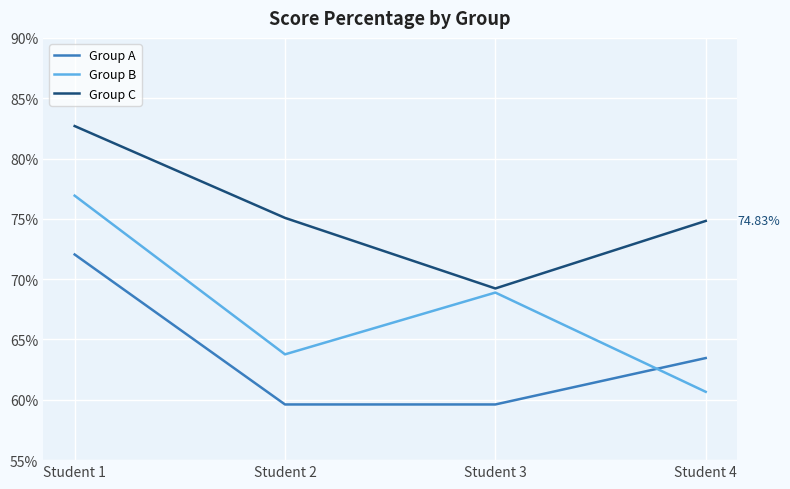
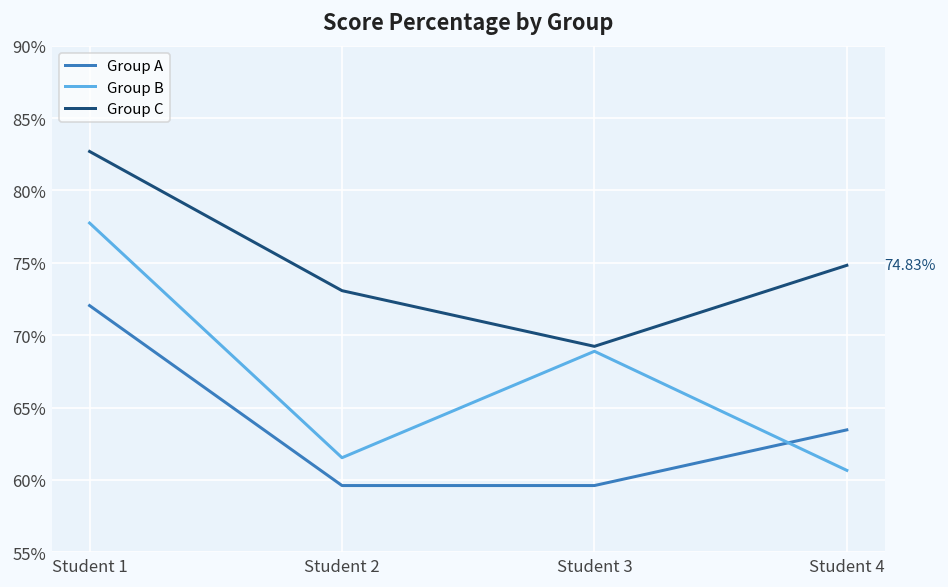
Group B, Student 1: 76.9% -> 77.7%
Group B, Student 2: 63.8% -> 61.5%
Group C, Student 2: 75.1% -> 73.1%
